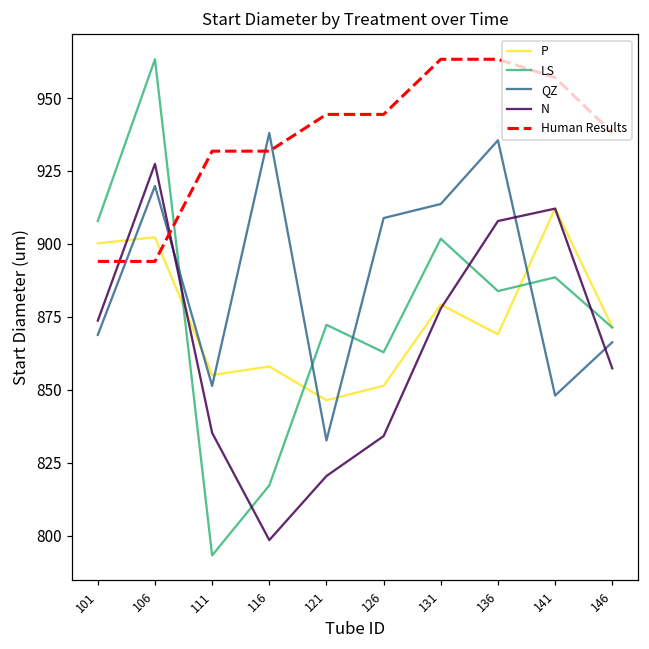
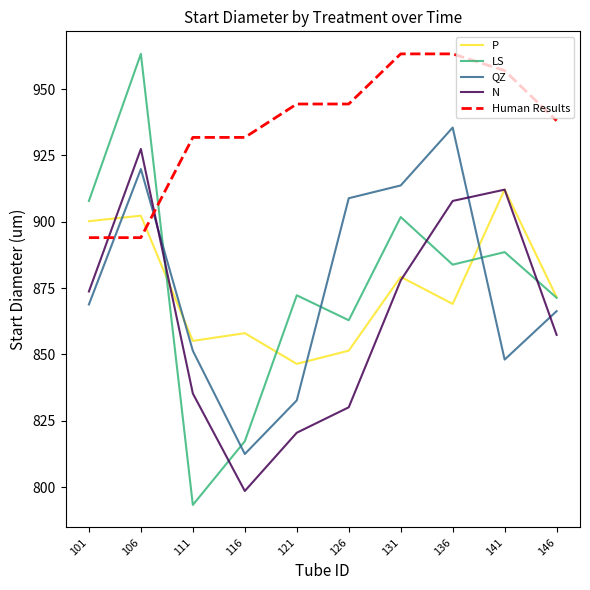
QZ, 116: 938 -> 812
N, 126: 834 -> 830
